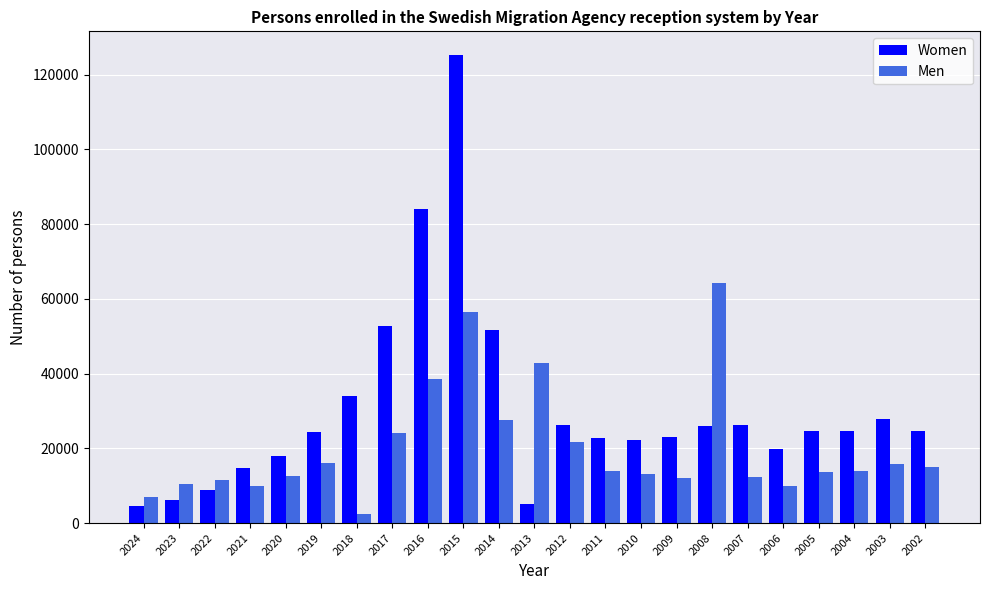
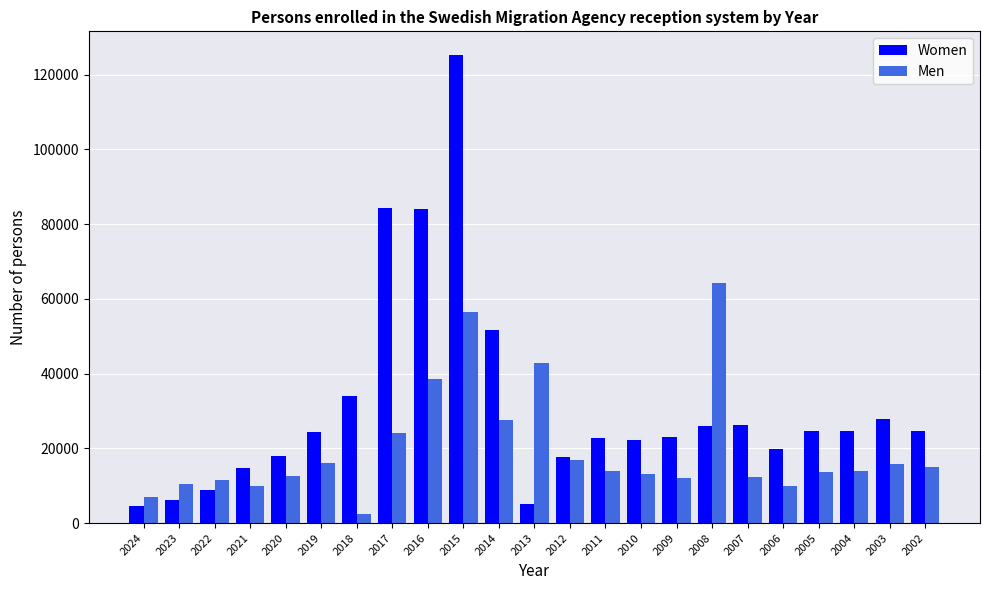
Women, 2017: 53000 -> 84000
Women, 2012: 26000 -> 18000
Men, 2012: 22000 -> 17000
